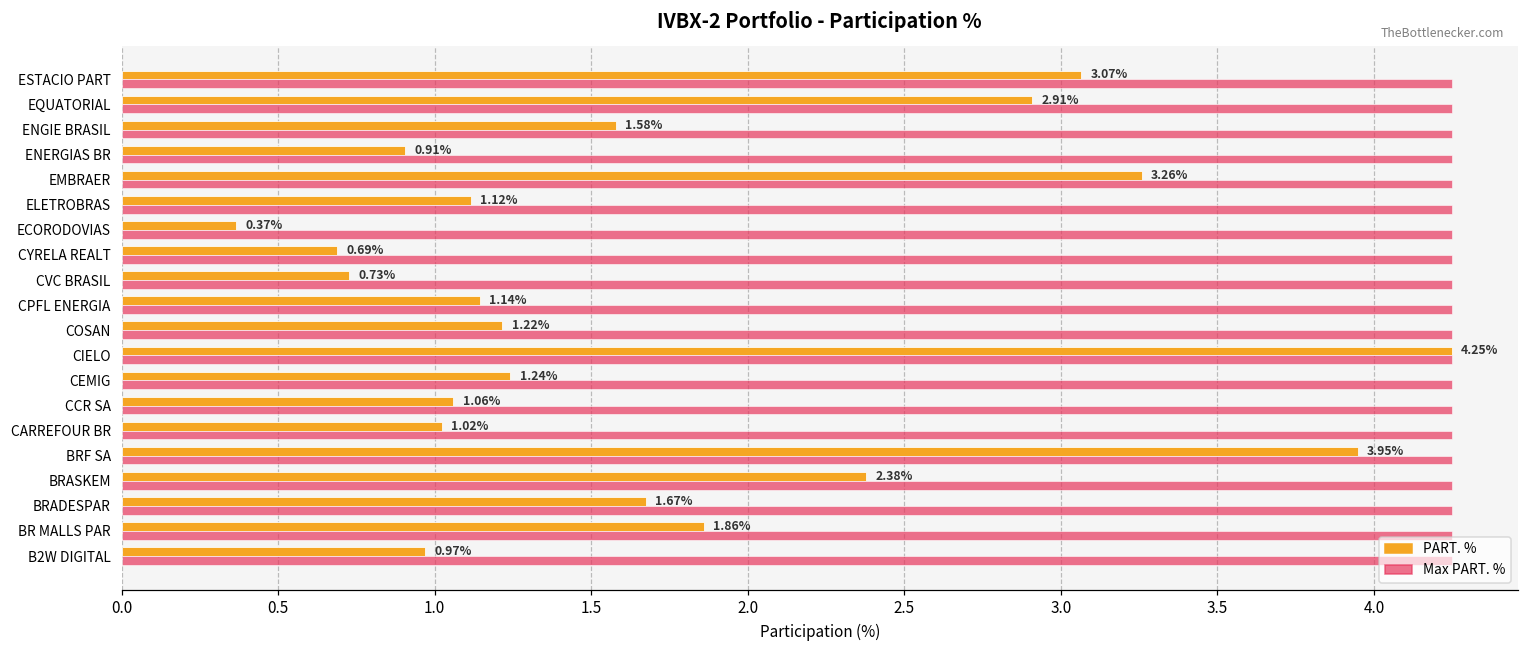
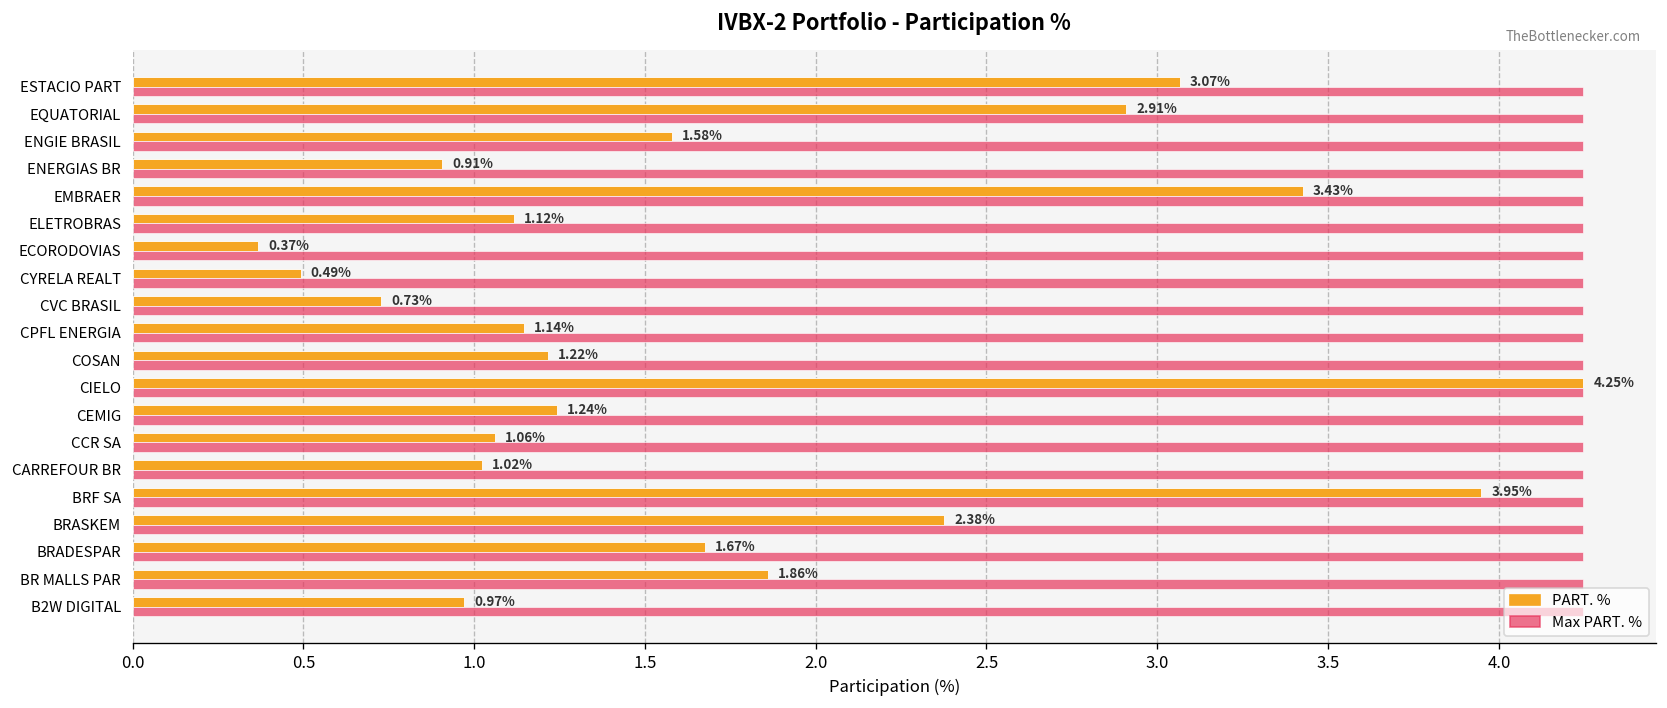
PART. %, EMBRAER: 3.26% -> 3.43%
PART. %, CYRELA REALT: 0.69% -> 0.49%
